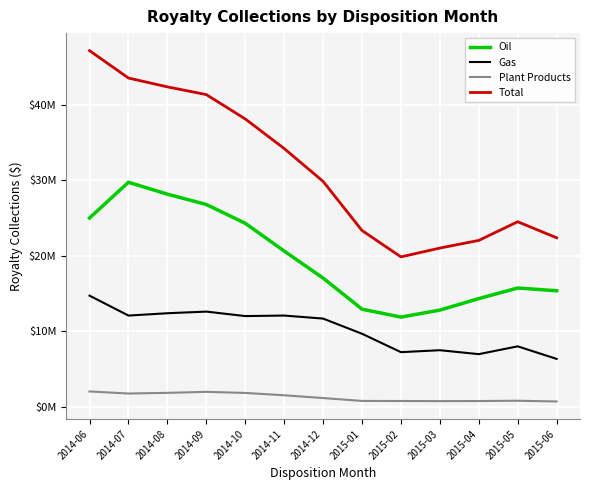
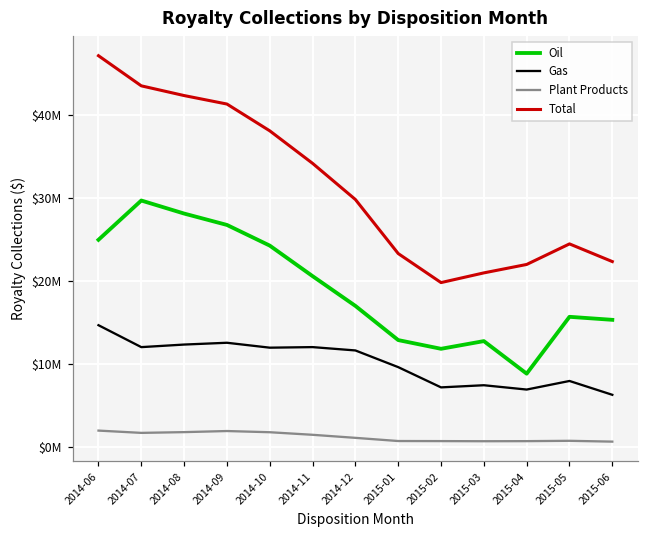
Oil, 2015-04: $14000000 -> $9000000
